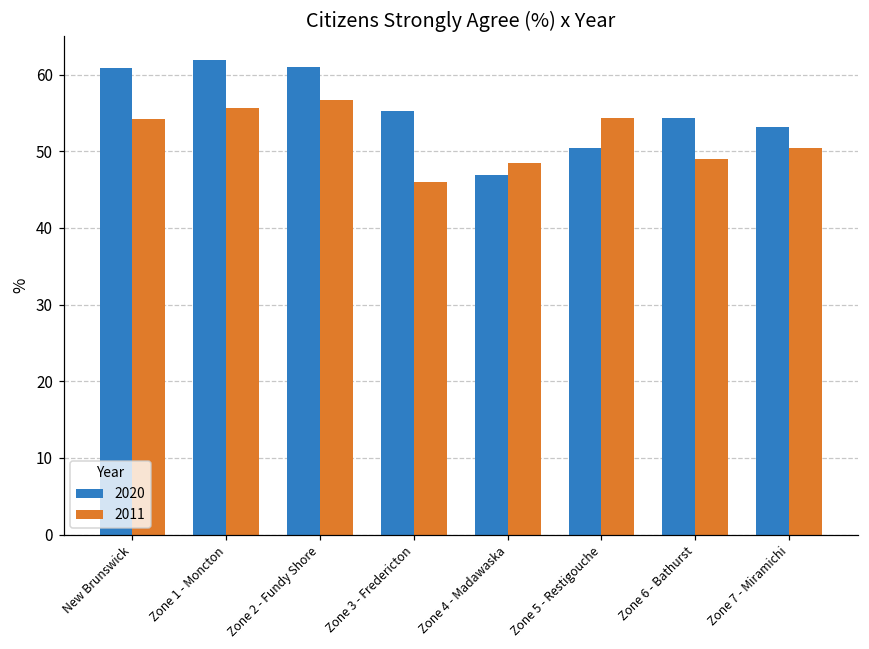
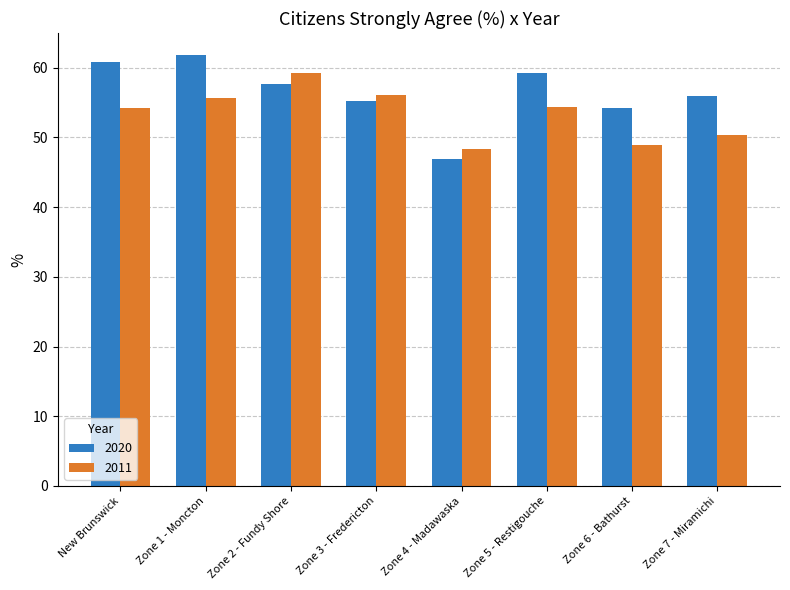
2020, Zone 2 - Fundy Shore: 61 -> 58
2011, Zone 2 - Fundy Shore: 57 -> 59
2011, Zone 3 - Fredericton: 46 -> 56
2020, Zone 5 - Restigouche: 50 -> 59
2020, Zone 7 - Miramichi: 53 -> 56
